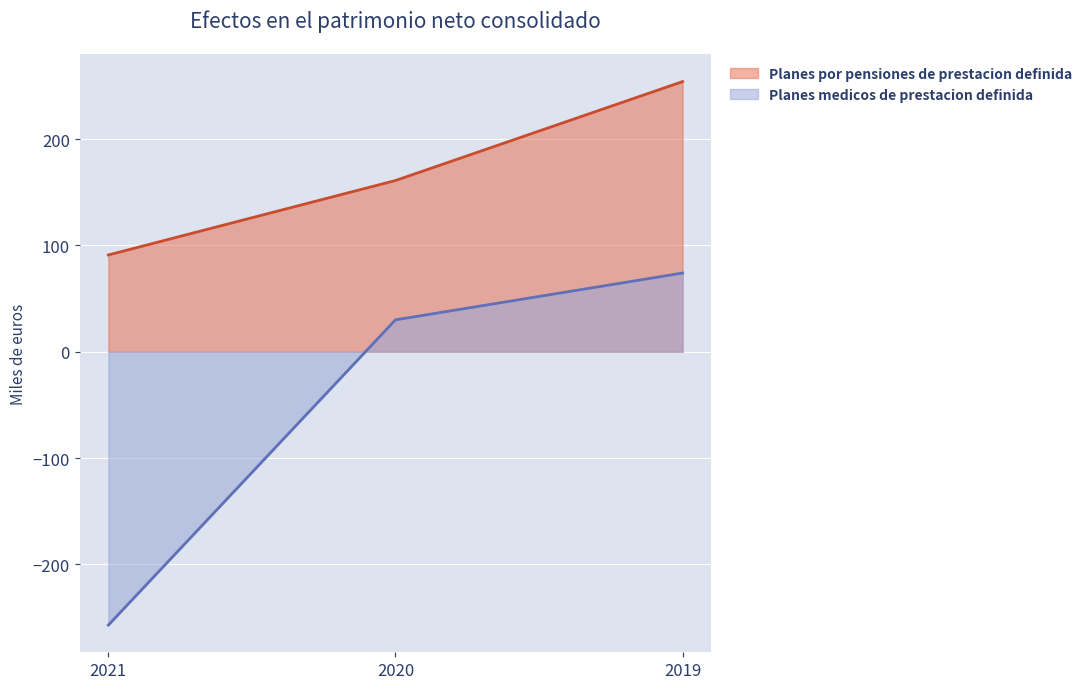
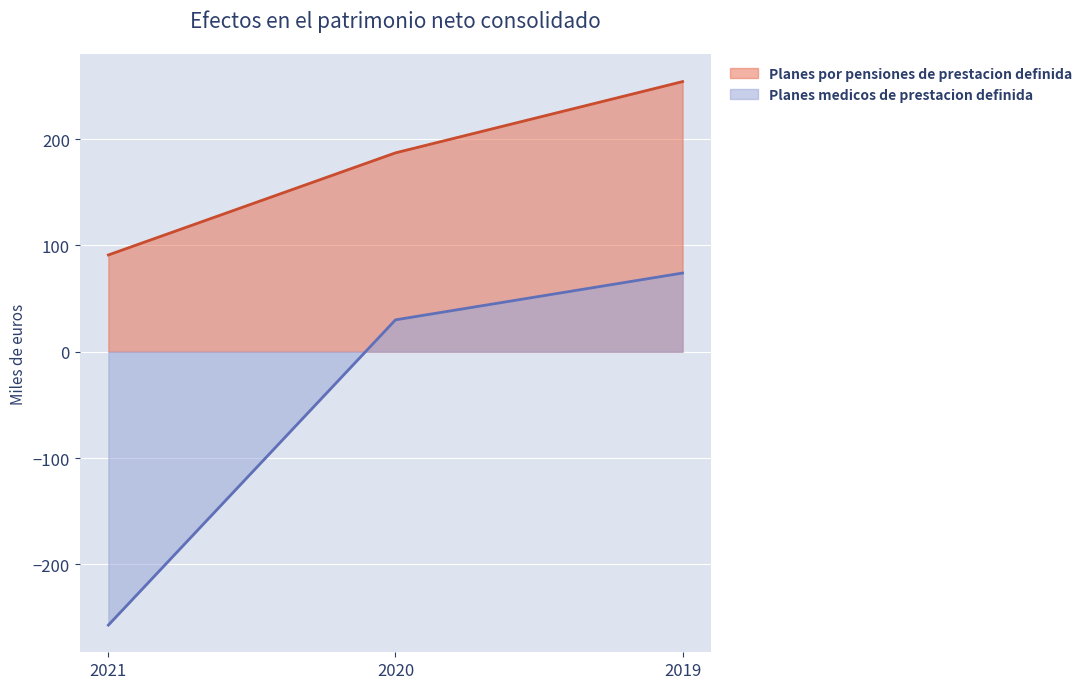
Planes por pensiones de prestacion definida, 2020: 161 -> 187
